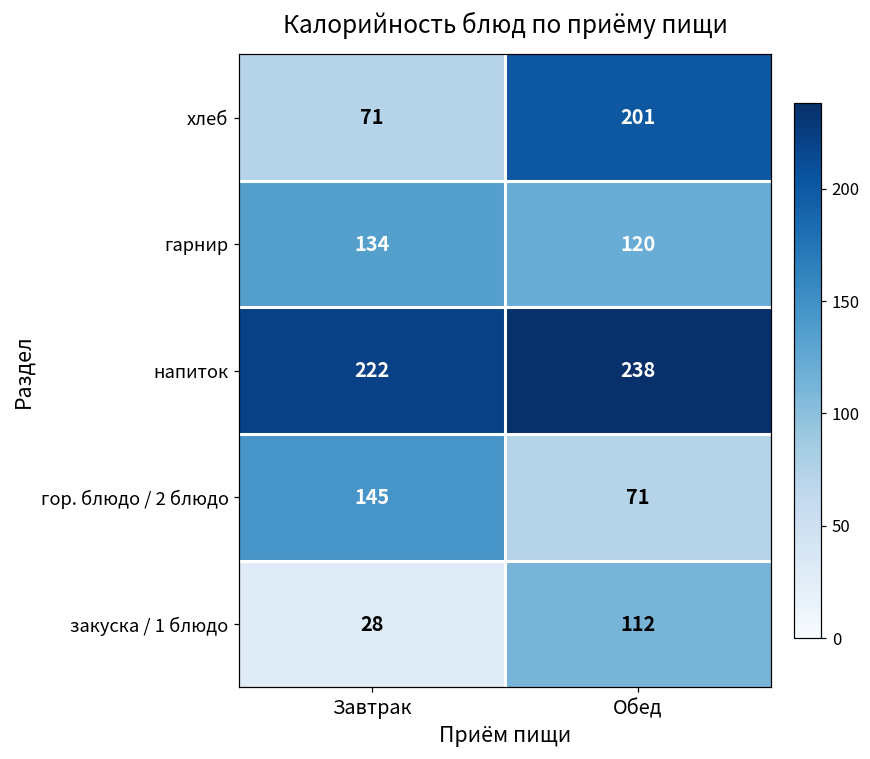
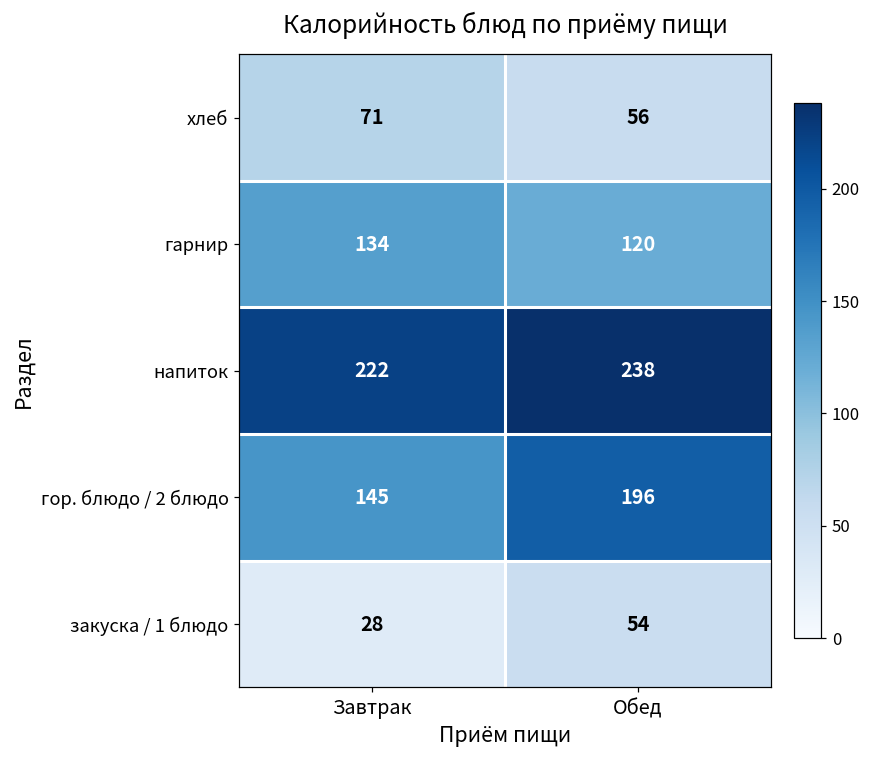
хлеб, Обед: 201 -> 56
гор. блюдо / 2 блюдо, Обед: 71 -> 196
закуска / 1 блюдо, Обед: 112 -> 54
